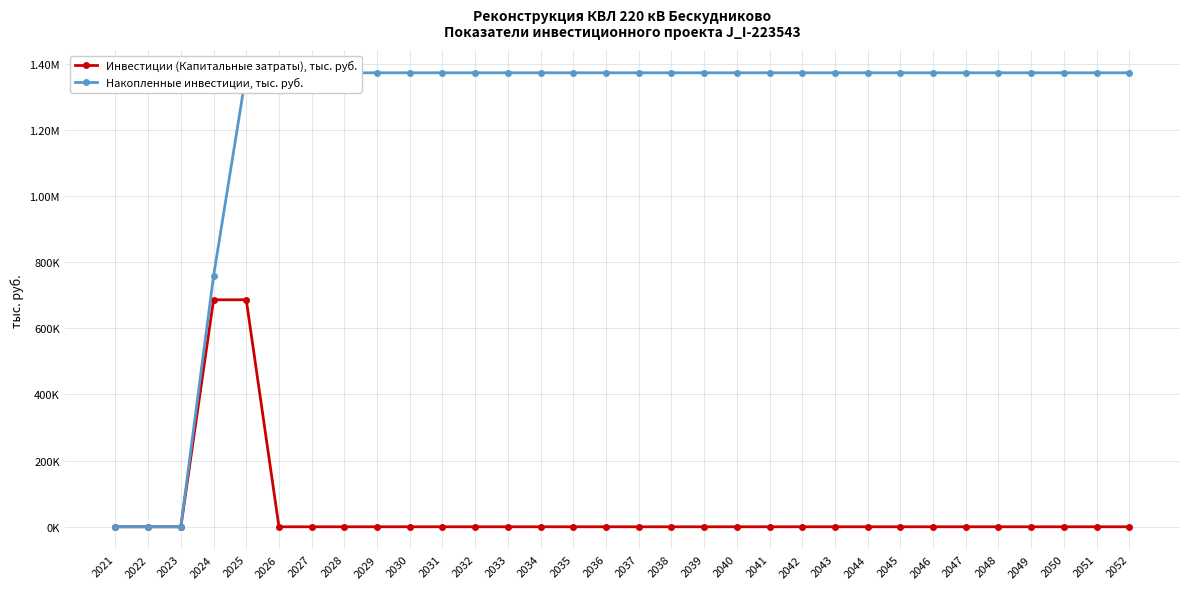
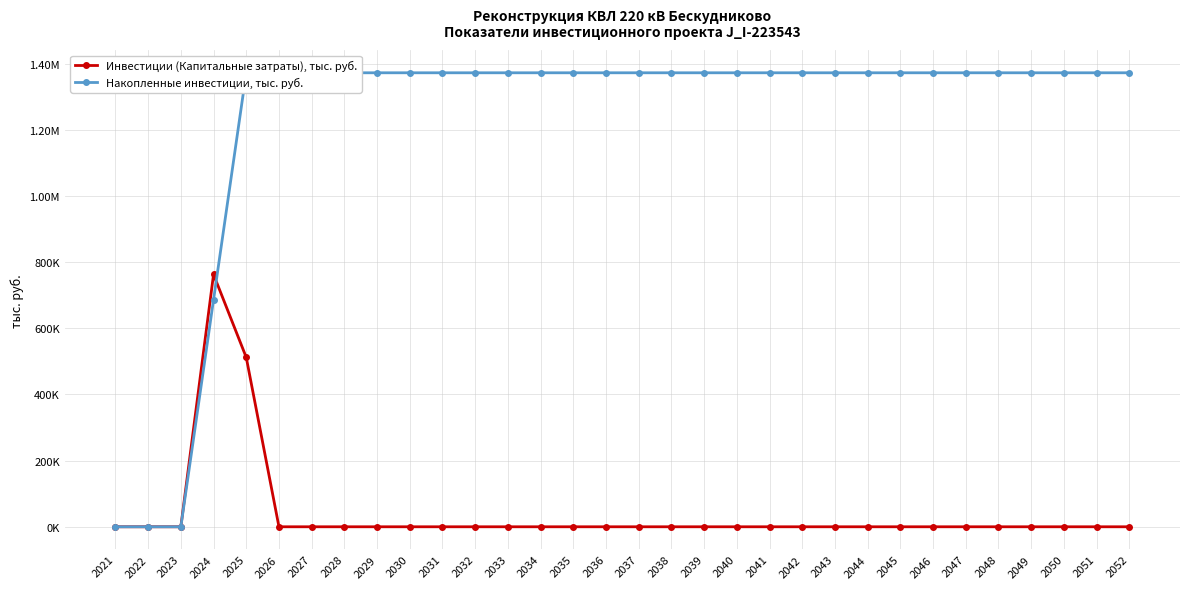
Инвестиции (Капитальные затраты), тыс. руб., 2024: 690000 -> 760000
Накопленные инвестиции, тыс. руб., 2024: 760000 -> 690000
Инвестиции (Капитальные затраты), тыс. руб., 2025: 690000 -> 510000
